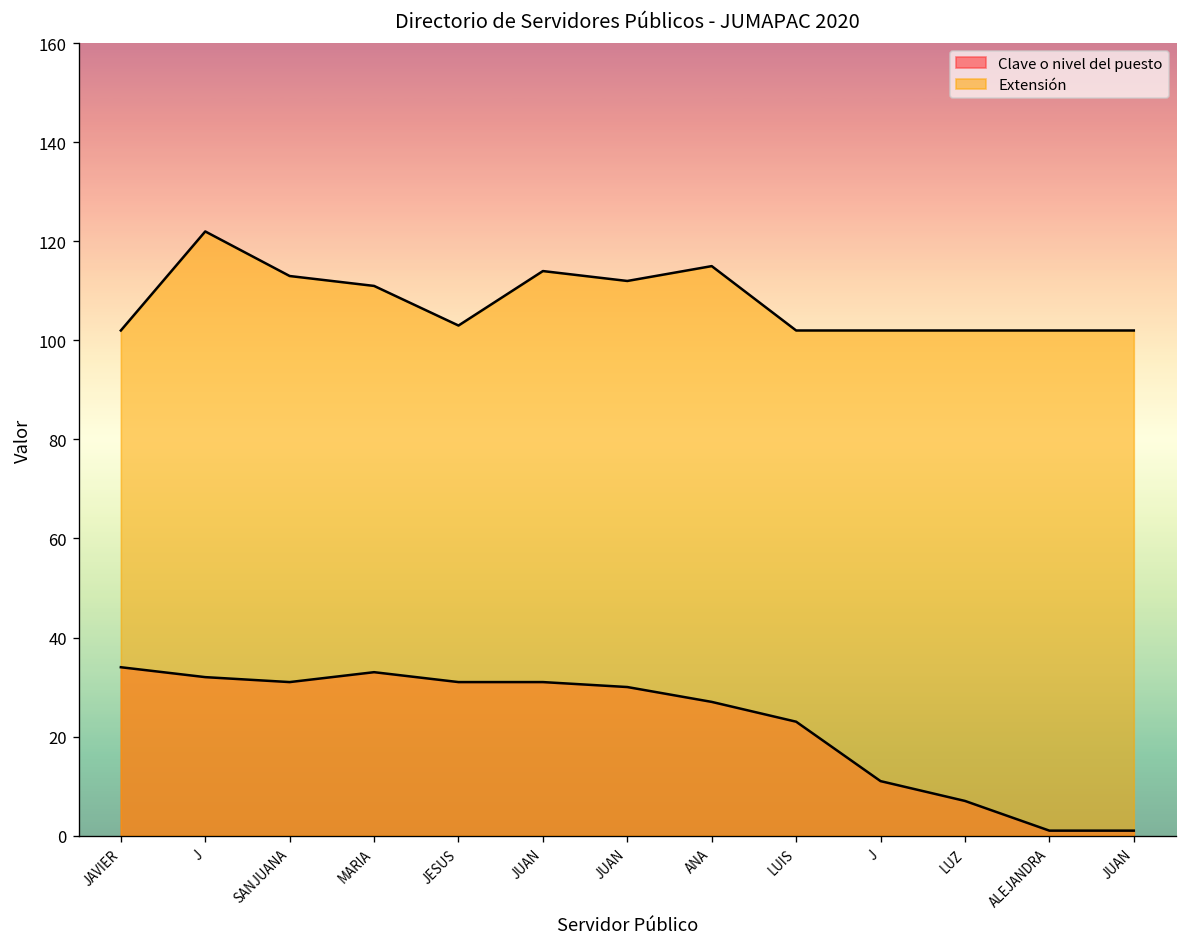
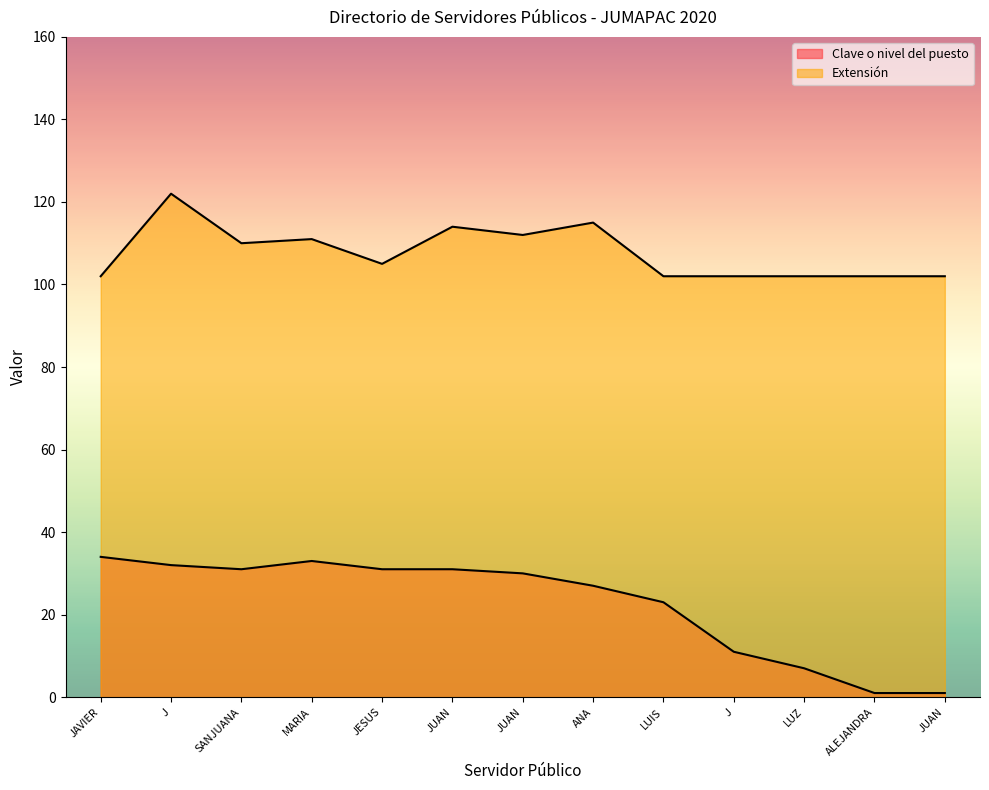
Extensión, SANJUANA: 113 -> 110
Extensión, JESUS: 103 -> 105
